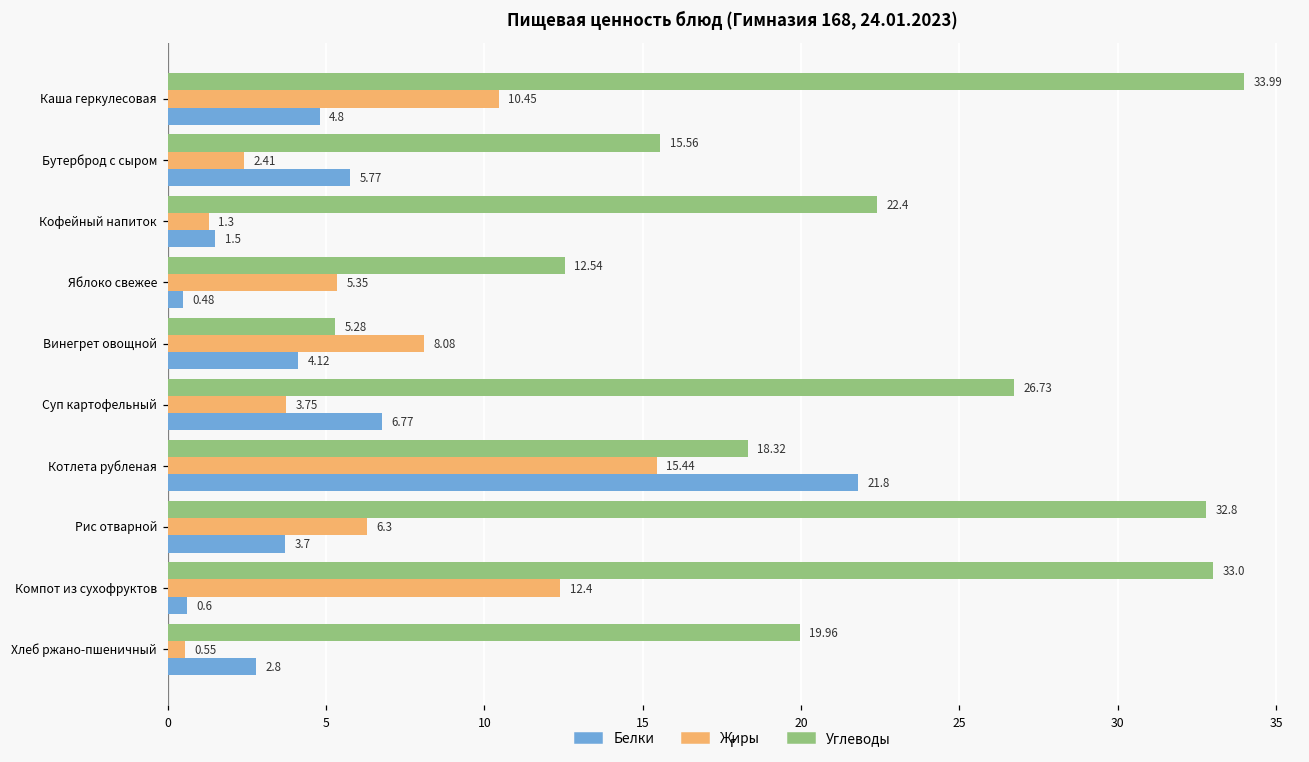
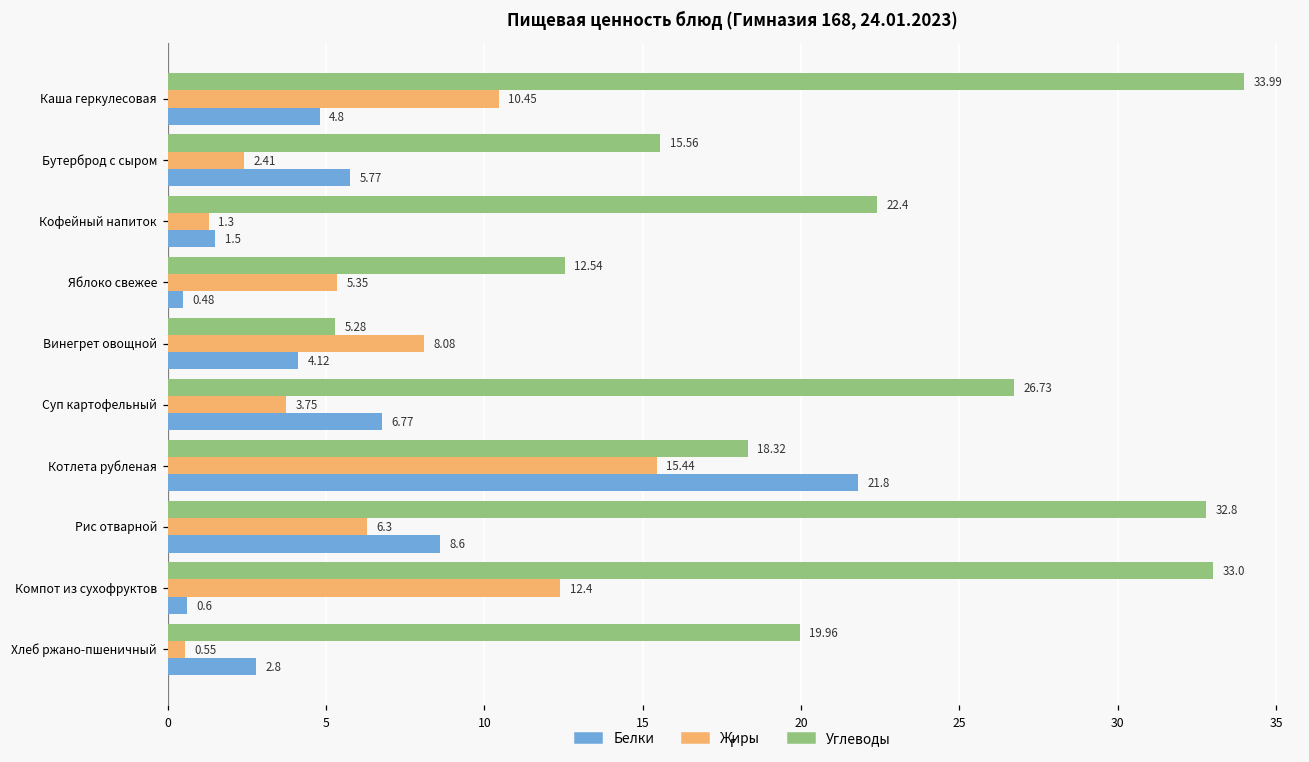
Белки, Рис отварной: 3.7 -> 8.6
